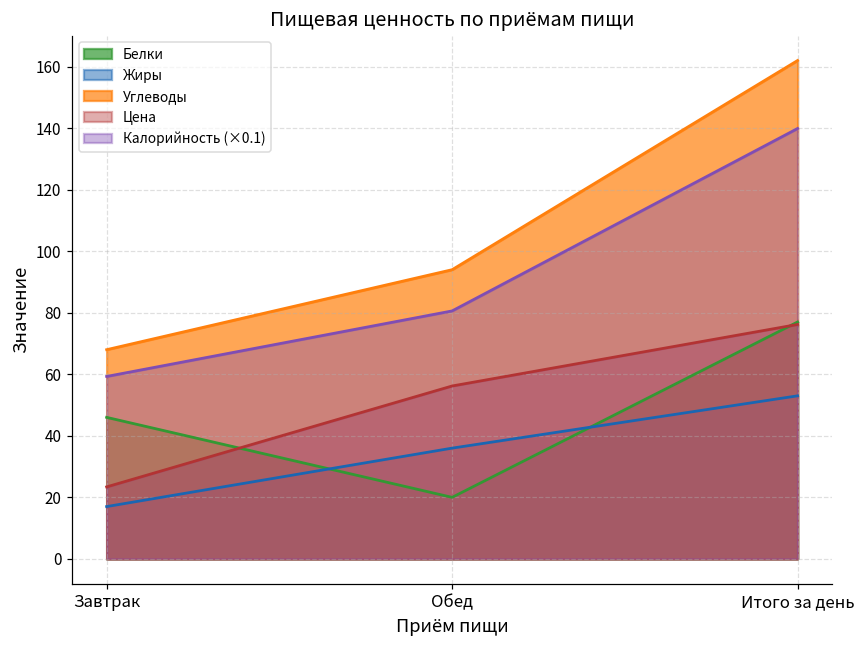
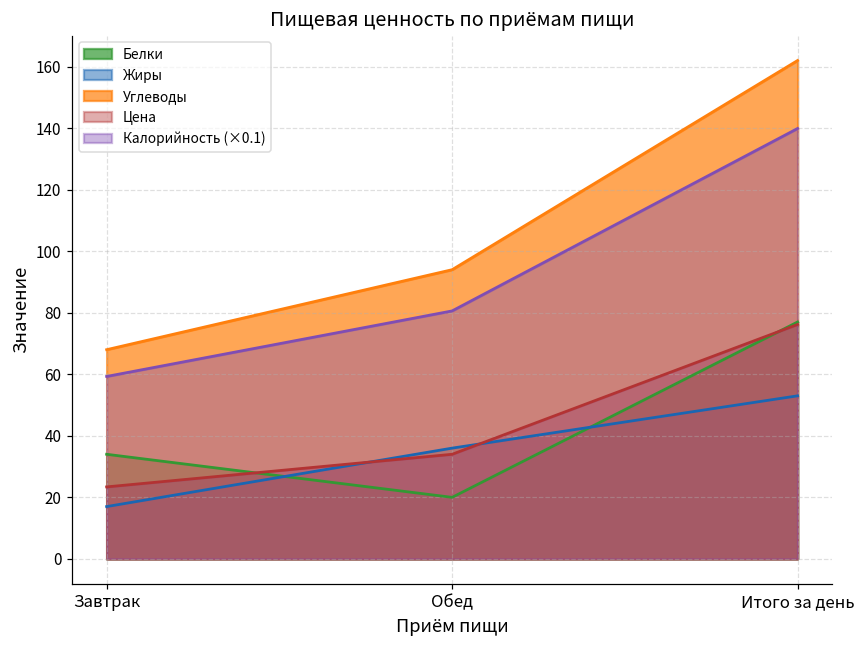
Белки, Завтрак: 46 -> 34
Цена, Обед: 56 -> 34
